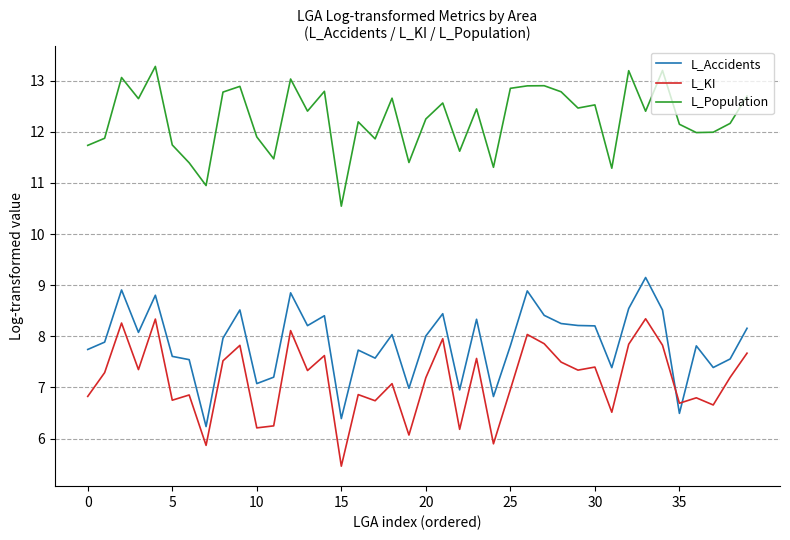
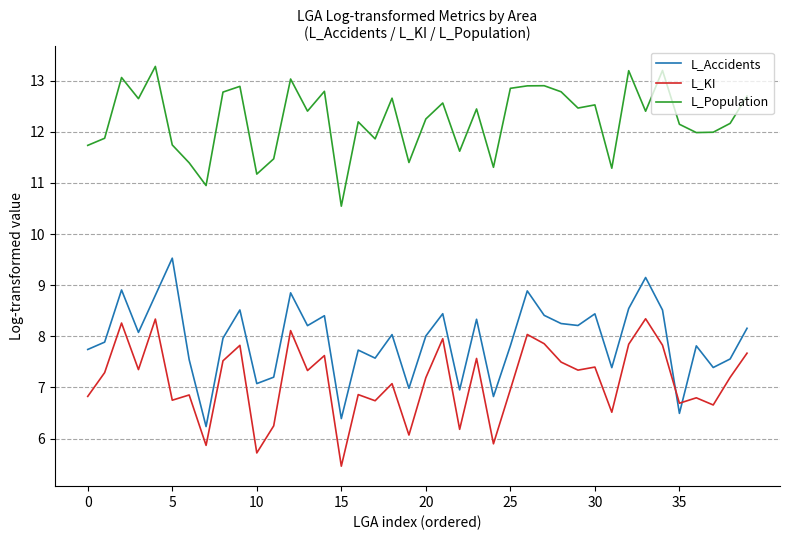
L_Accidents, 5: 7.6 -> 9.5
L_KI, 10: 6.2 -> 5.7
L_Population, 10: 11.9 -> 11.2
L_Accidents, 30: 8.2 -> 8.4
